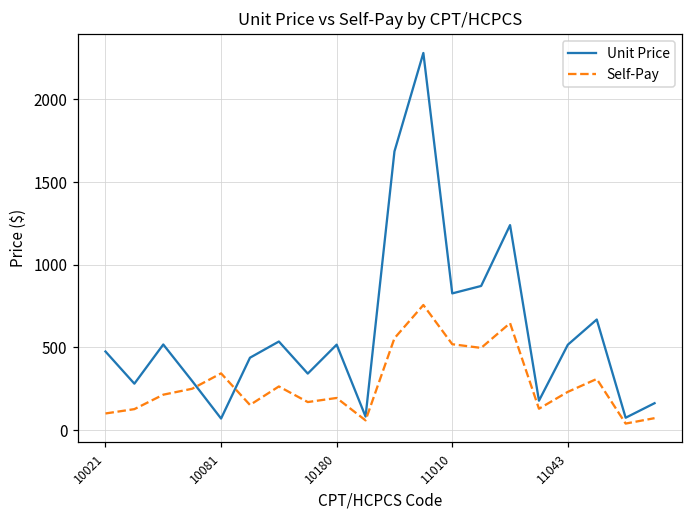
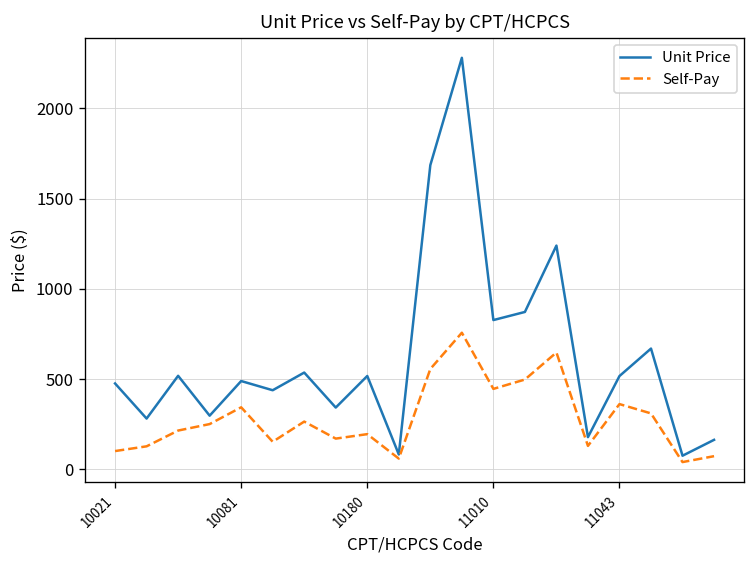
Unit Price, 10081: 70 -> 490
Self-Pay, 11010: 520 -> 450
Self-Pay, 11043: 230 -> 360
